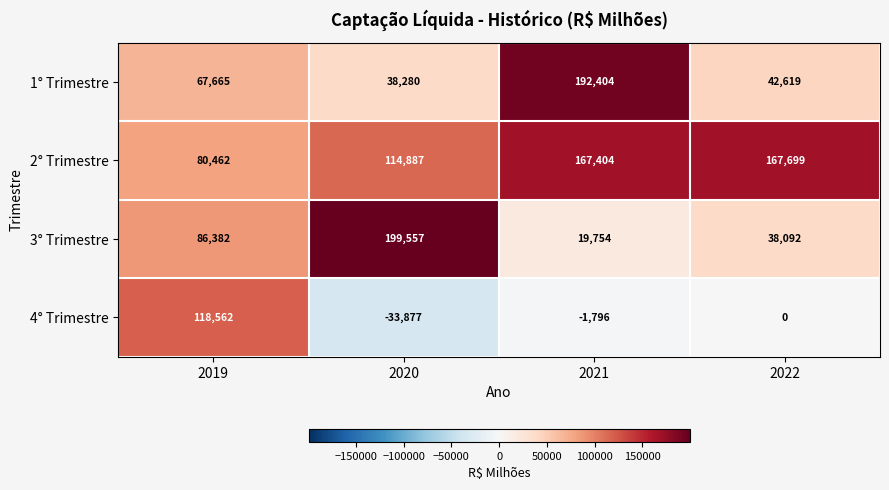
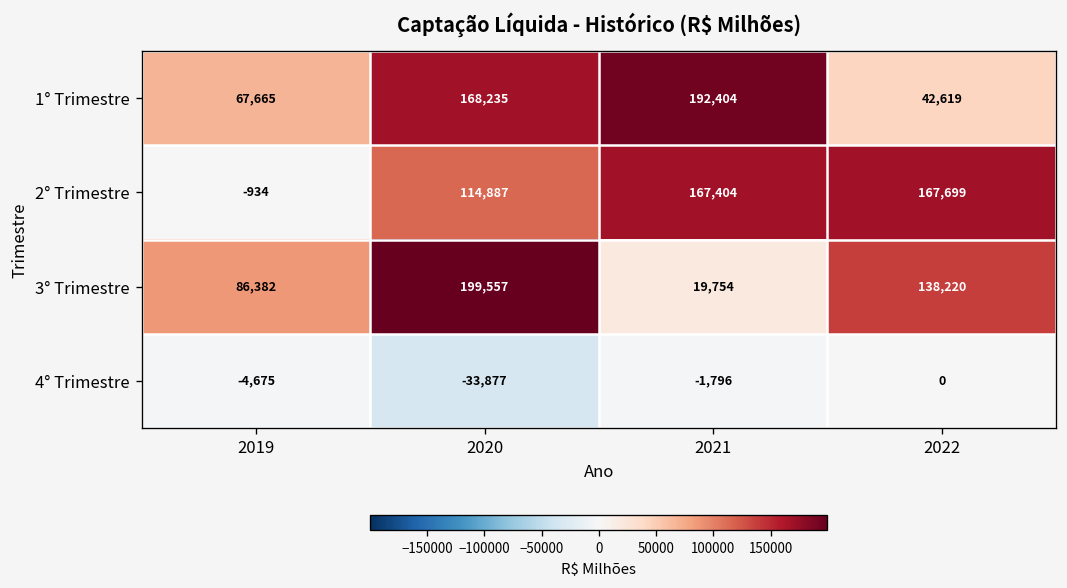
1° Trimestre, 2020: 38,280 -> 168,235
2° Trimestre, 2019: 80,462 -> -934
3° Trimestre, 2022: 38,092 -> 138,220
4° Trimestre, 2019: 118,562 -> -4,675
